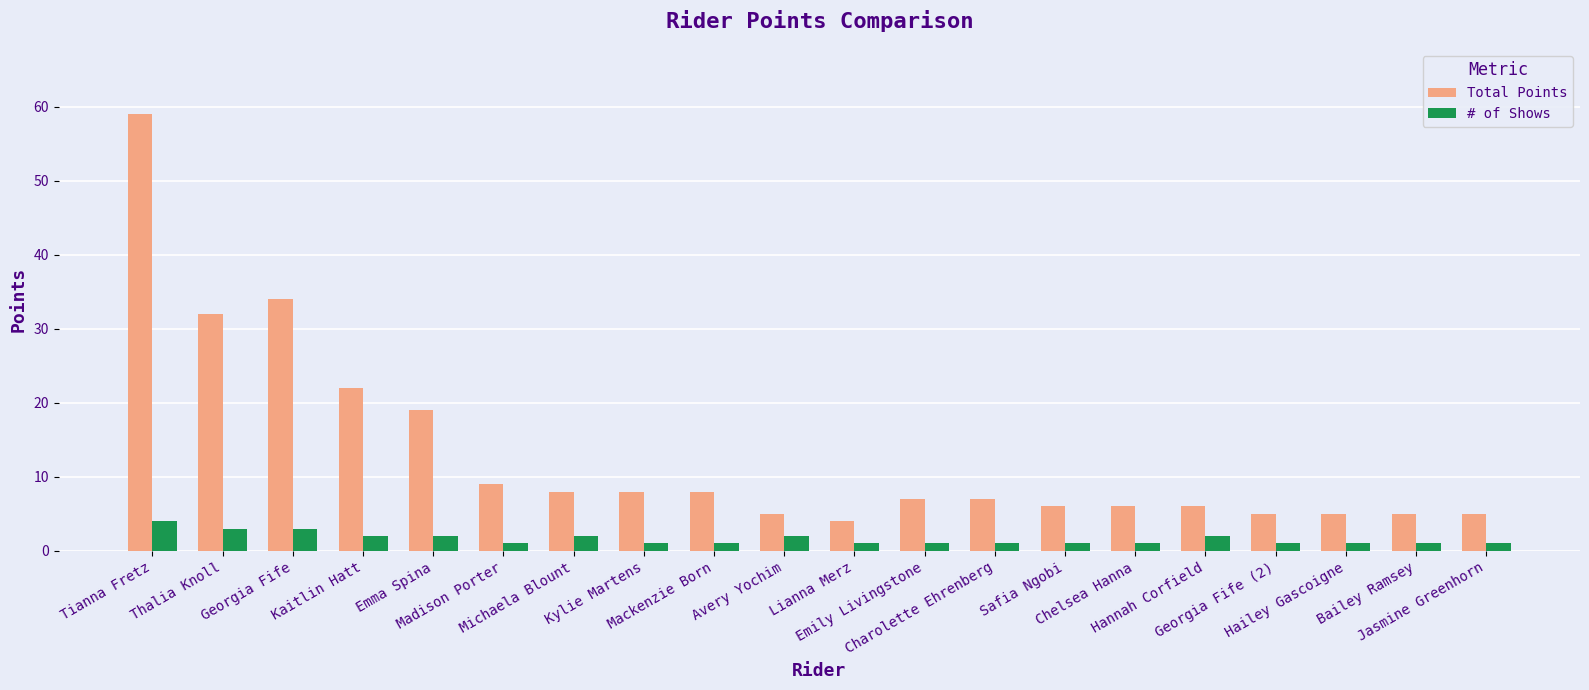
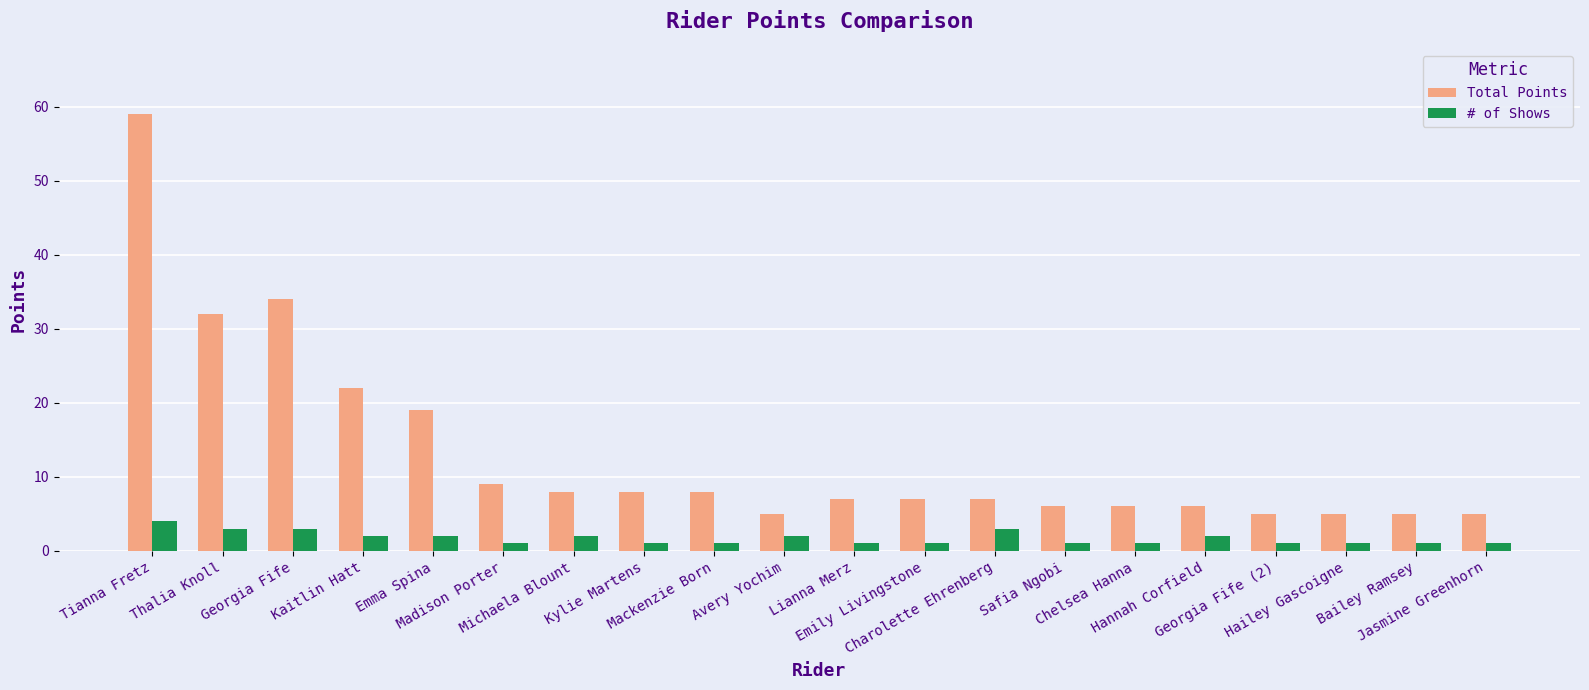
Total Points, Lianna Merz: 4 -> 7
# of Shows, Charolette Ehrenberg: 1 -> 3
